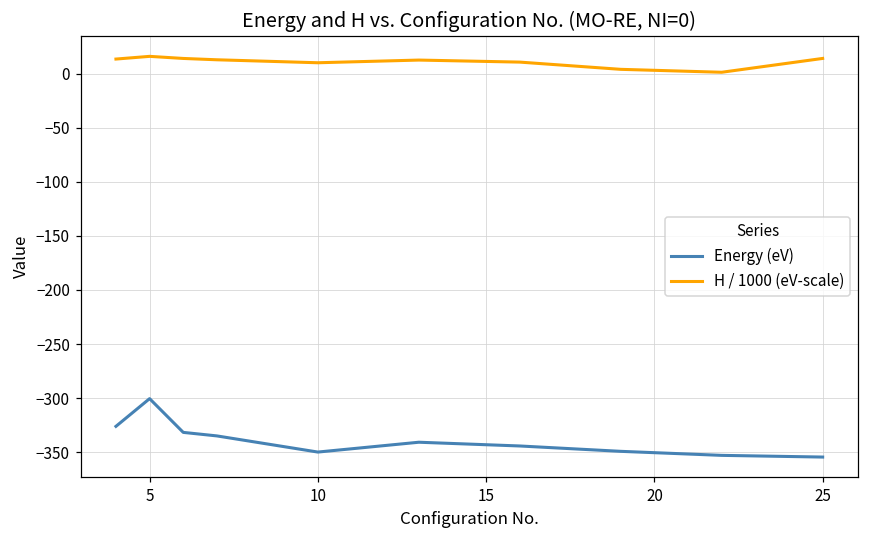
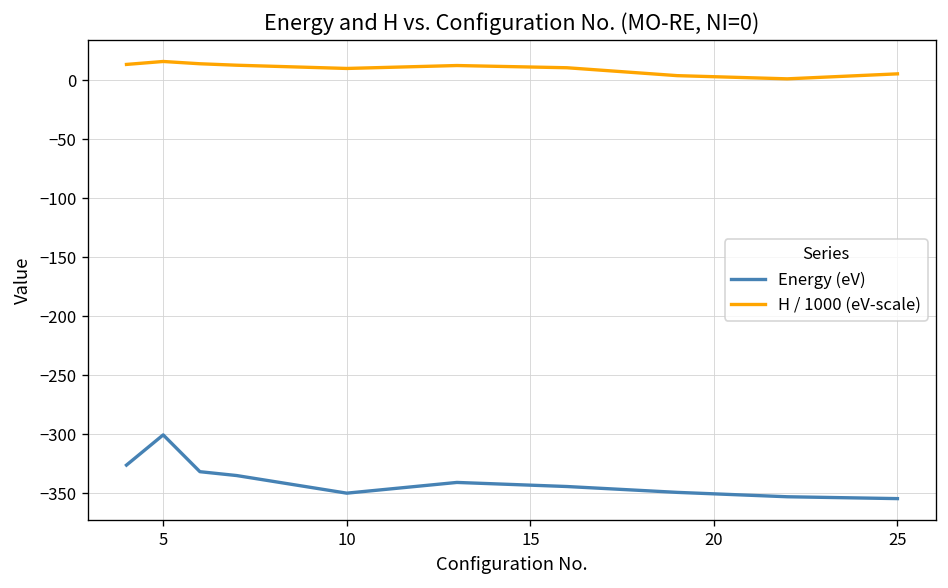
H / 1000 (eV-scale), 25: 14 -> 5
